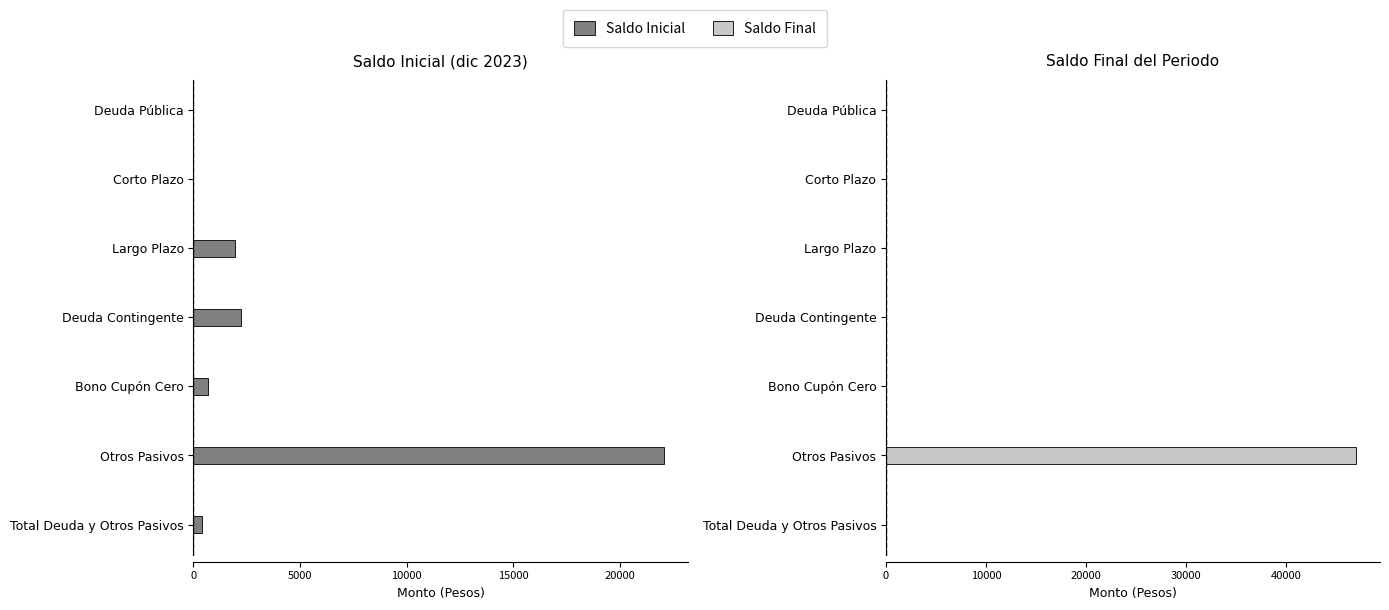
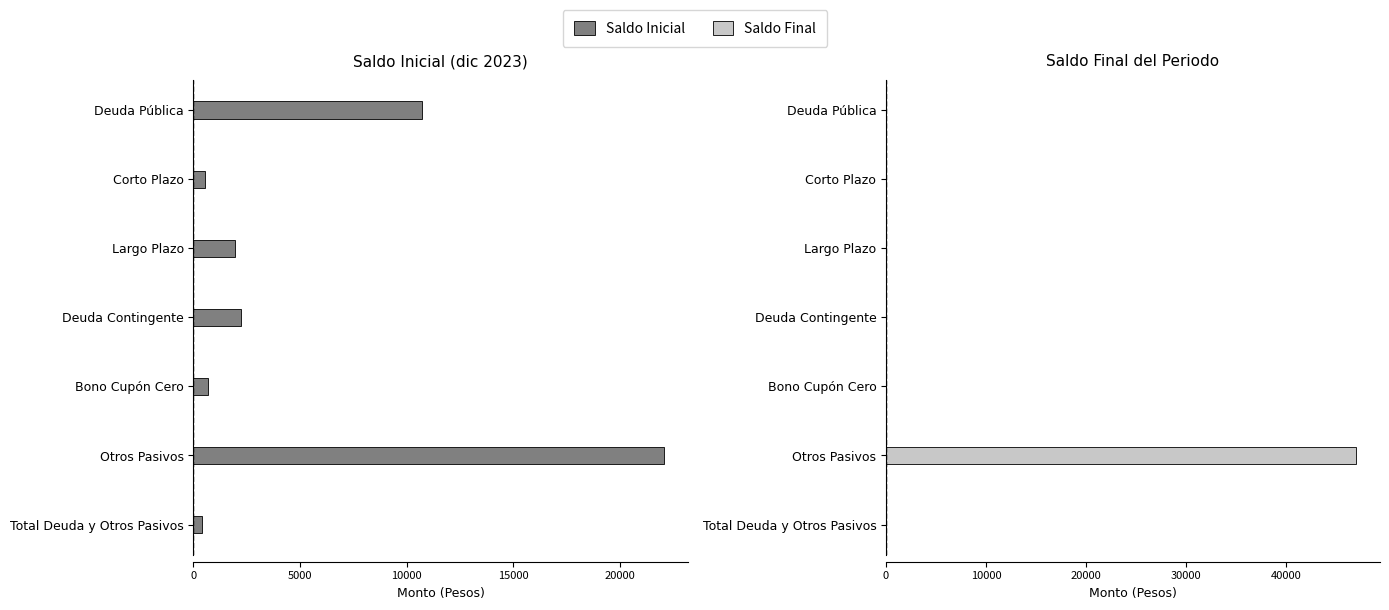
Saldo Inicial (dic 2023), Deuda Pública: 0 -> 10700
Saldo Inicial (dic 2023), Corto Plazo: 0 -> 500
